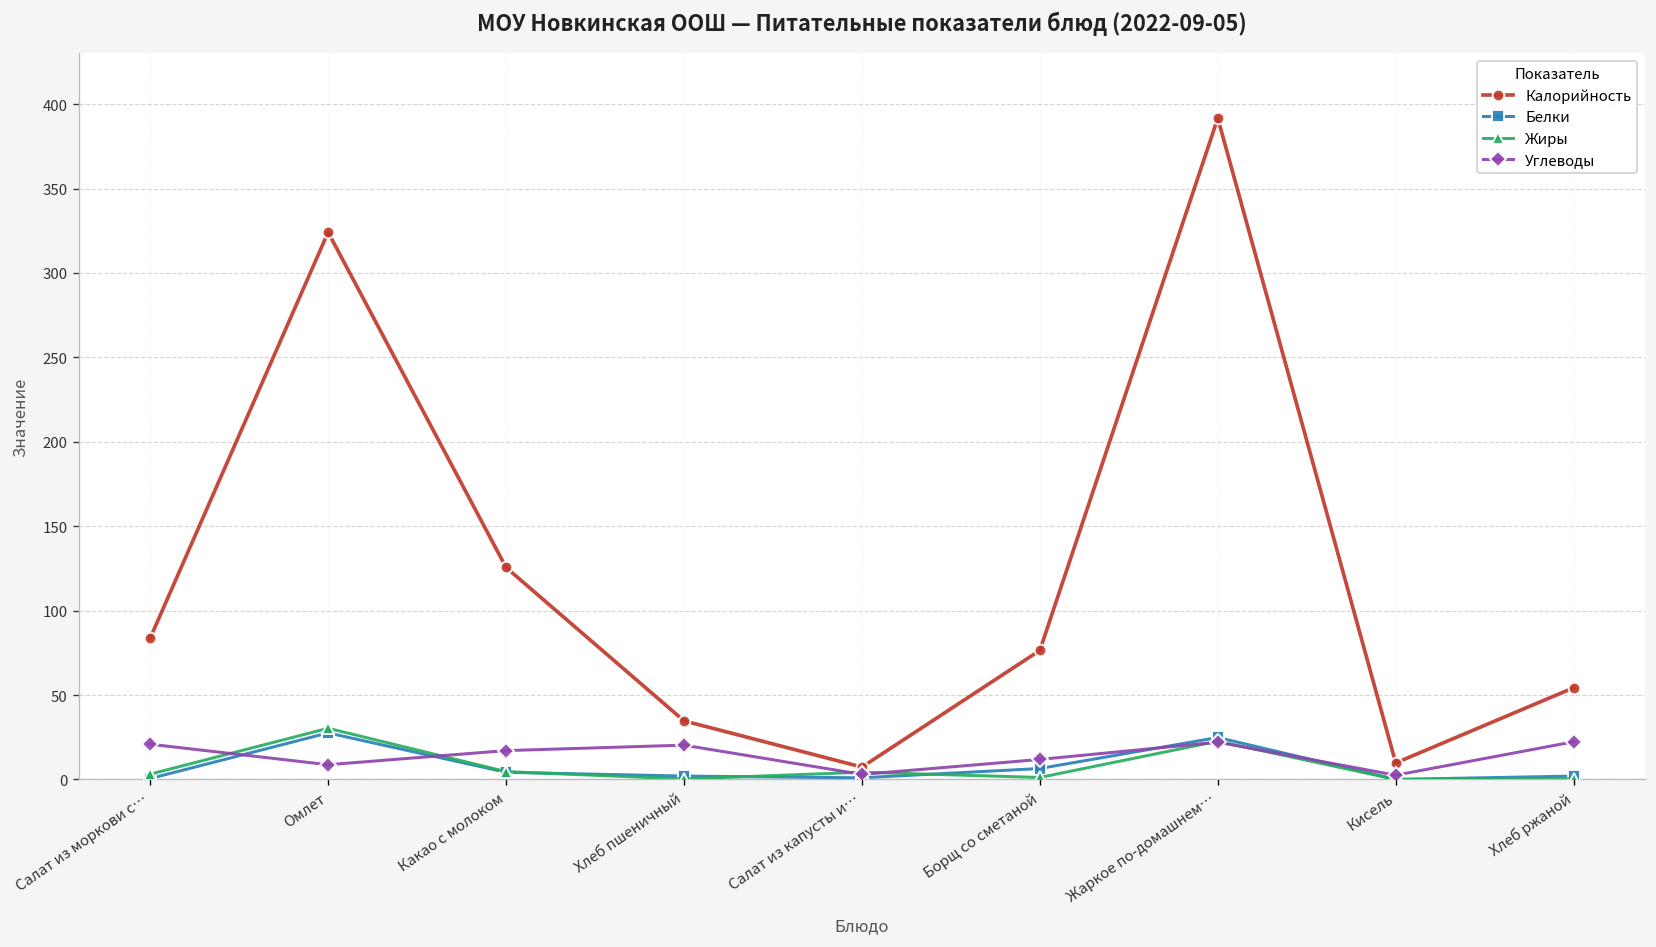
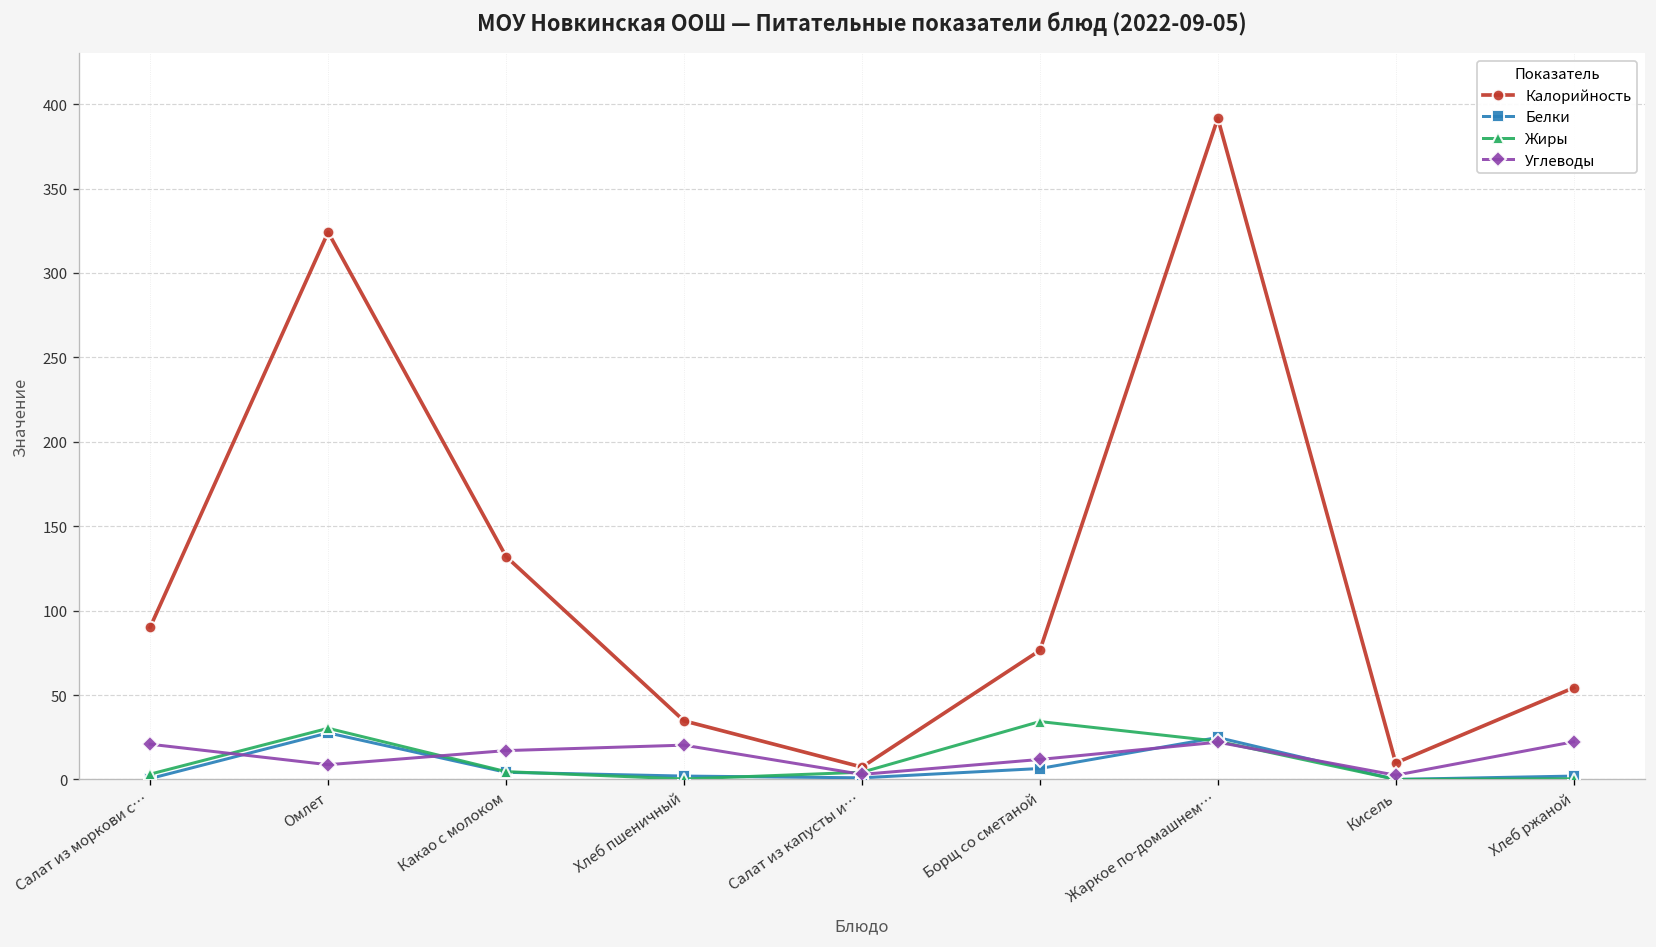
Калорийность, Салат из моркови с…: 84 -> 90
Калорийность, Какао с молоком: 126 -> 132
Жиры, Борщ со сметаной: 1 -> 34
